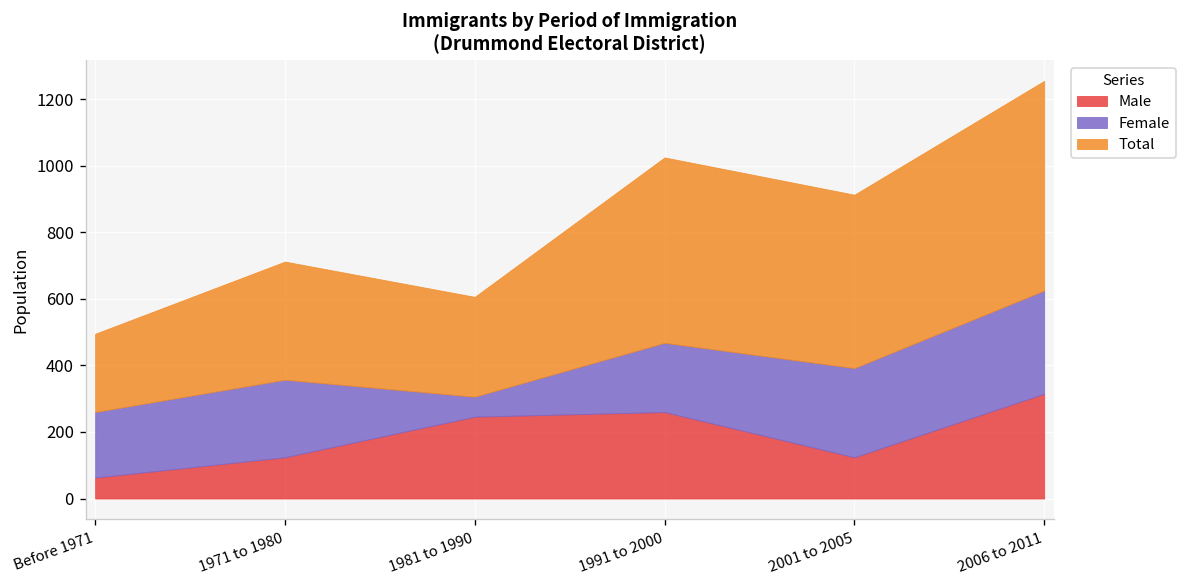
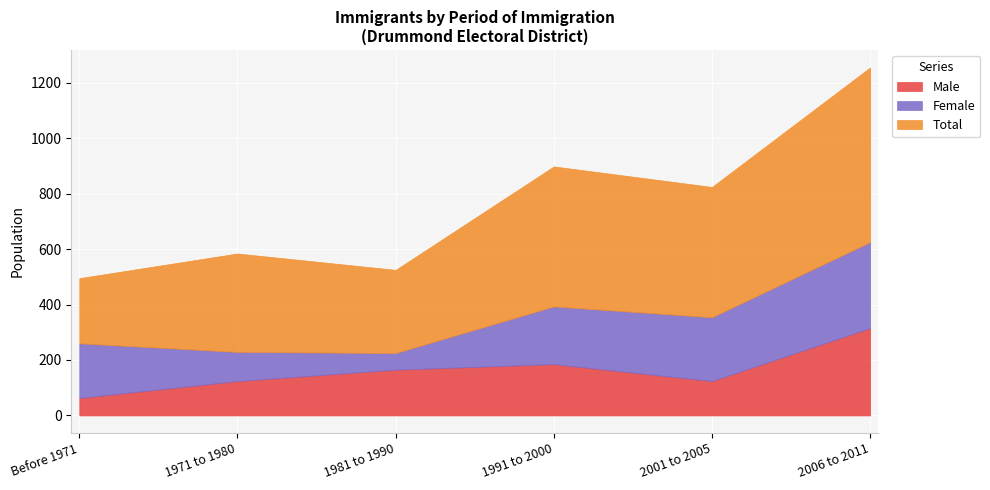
Female, 1971 to 1980: 230 -> 110
Male, 1981 to 1990: 250 -> 170
Male, 1991 to 2000: 260 -> 190
Total, 1991 to 2000: 560 -> 510
Female, 2001 to 2005: 270 -> 230
Total, 2001 to 2005: 520 -> 470
